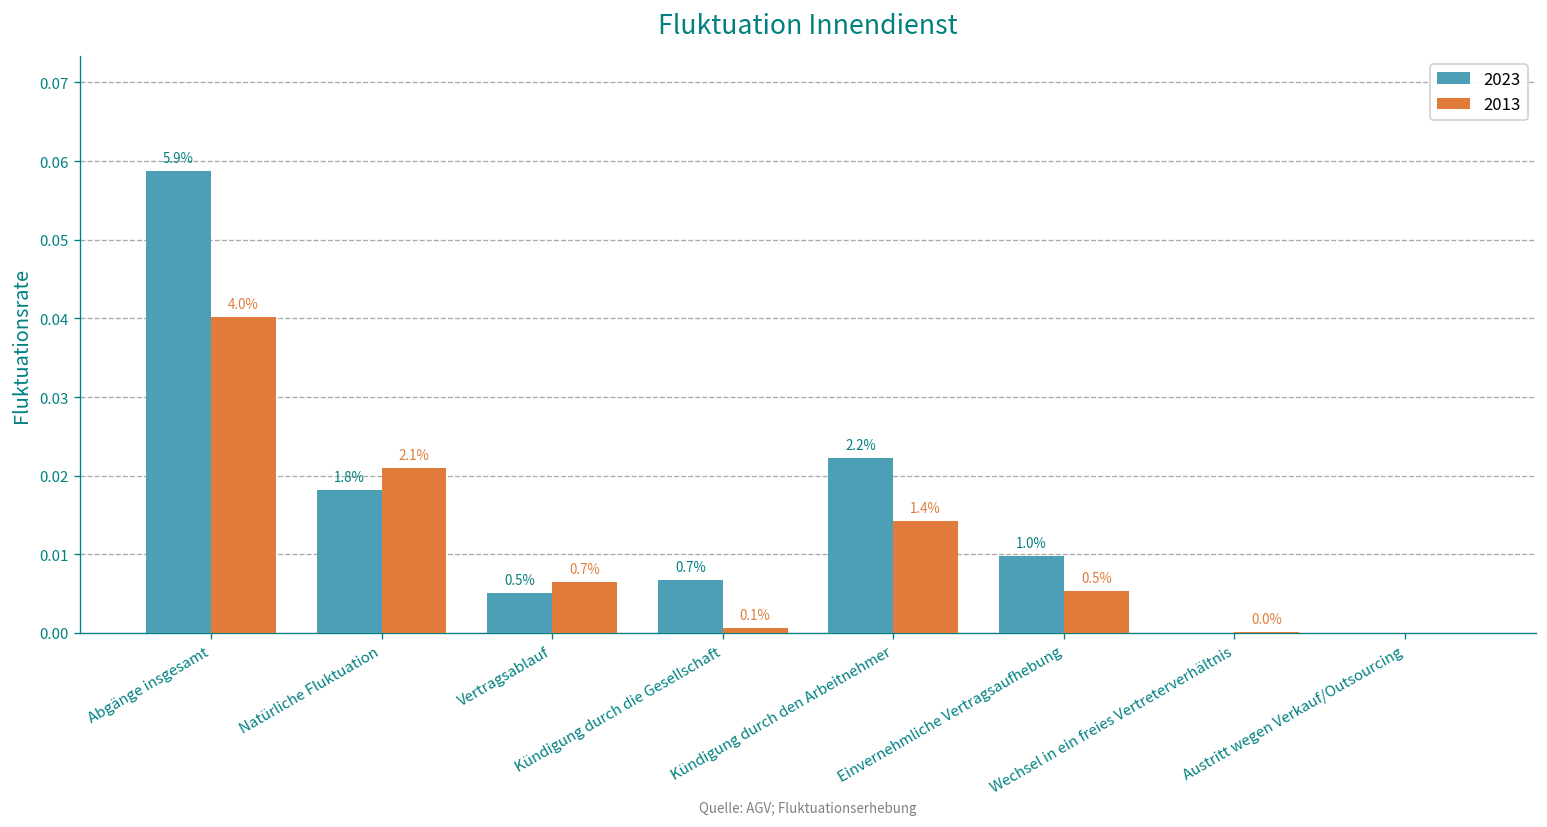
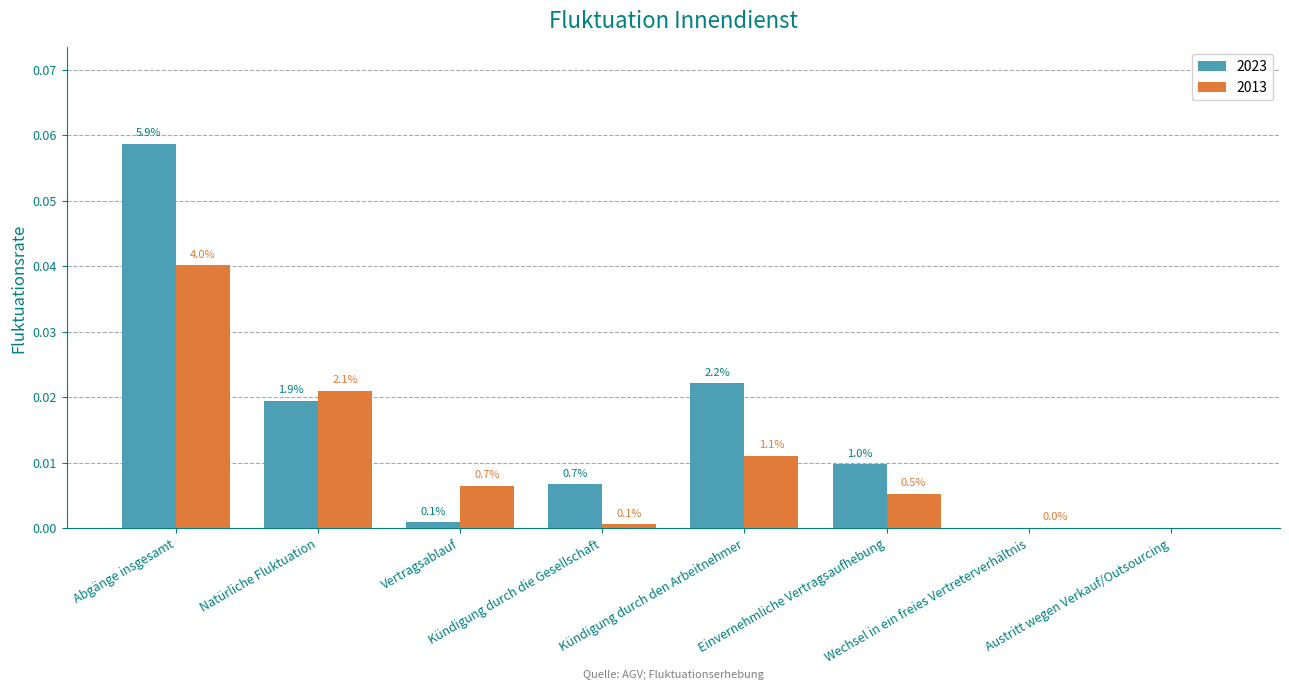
2023, Natürliche Fluktuation: 1.8% -> 1.9%
2023, Vertragsablauf: 0.5% -> 0.1%
2013, Kündigung durch den Arbeitnehmer: 1.4% -> 1.1%
